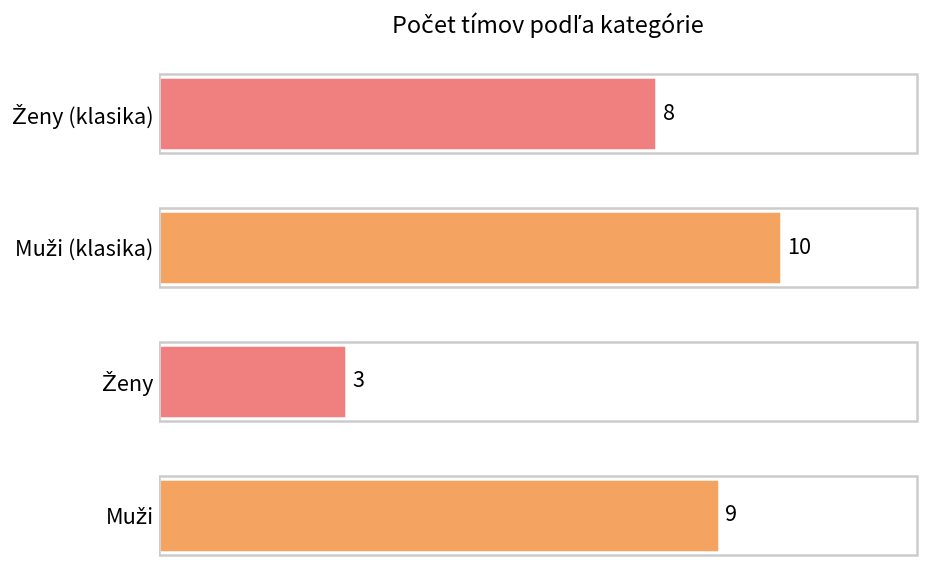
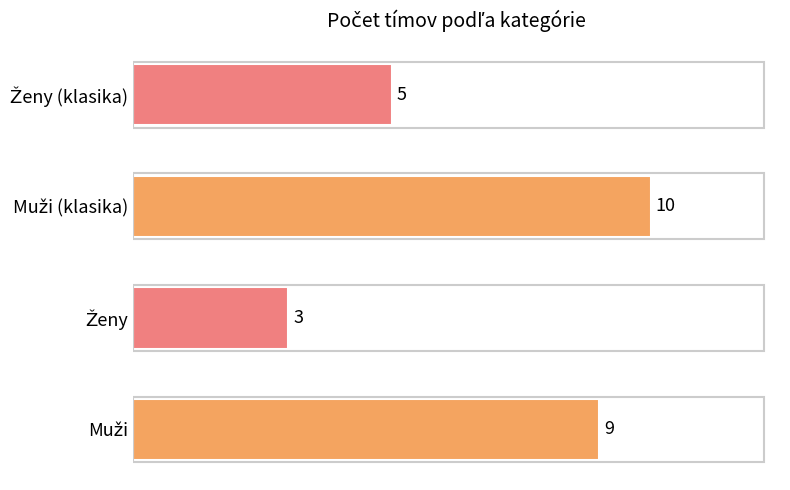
Ženy (klasika): 8 -> 5
